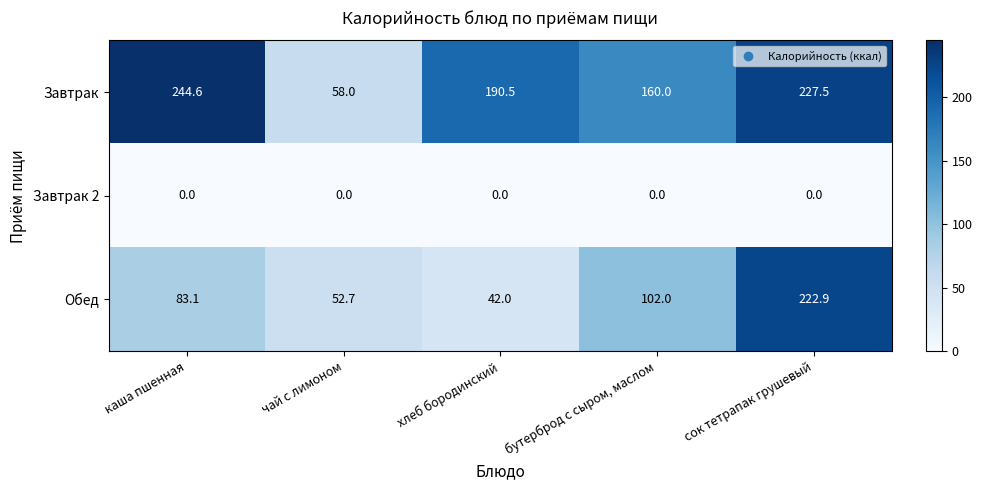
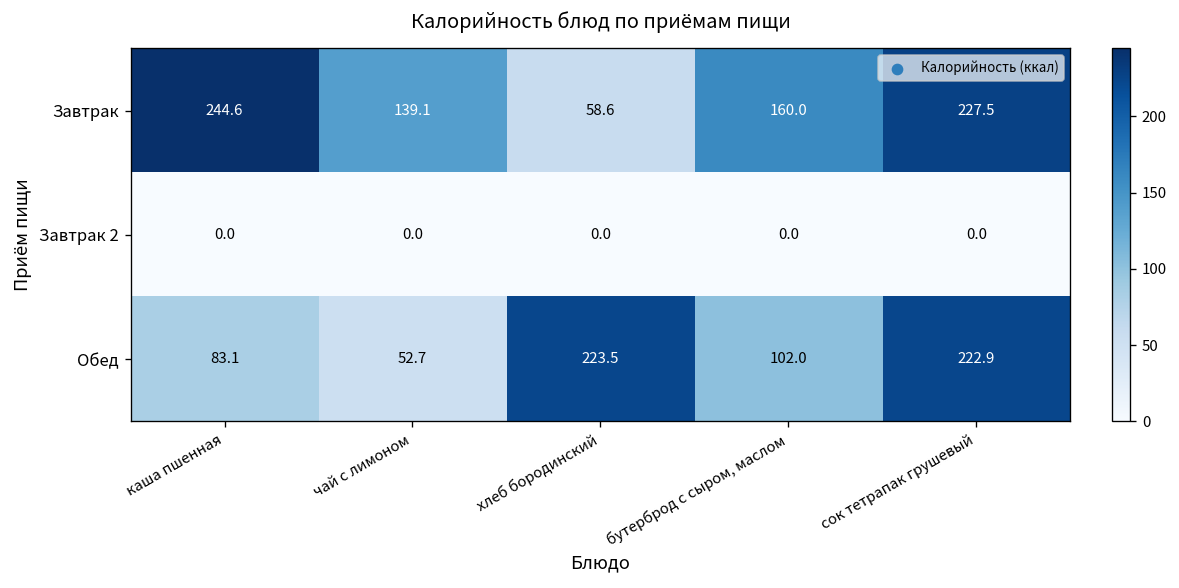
Завтрак, чай с лимоном: 58.0 -> 139.1
Завтрак, хлеб бородинский: 190.5 -> 58.6
Обед, хлеб бородинский: 42.0 -> 223.5
